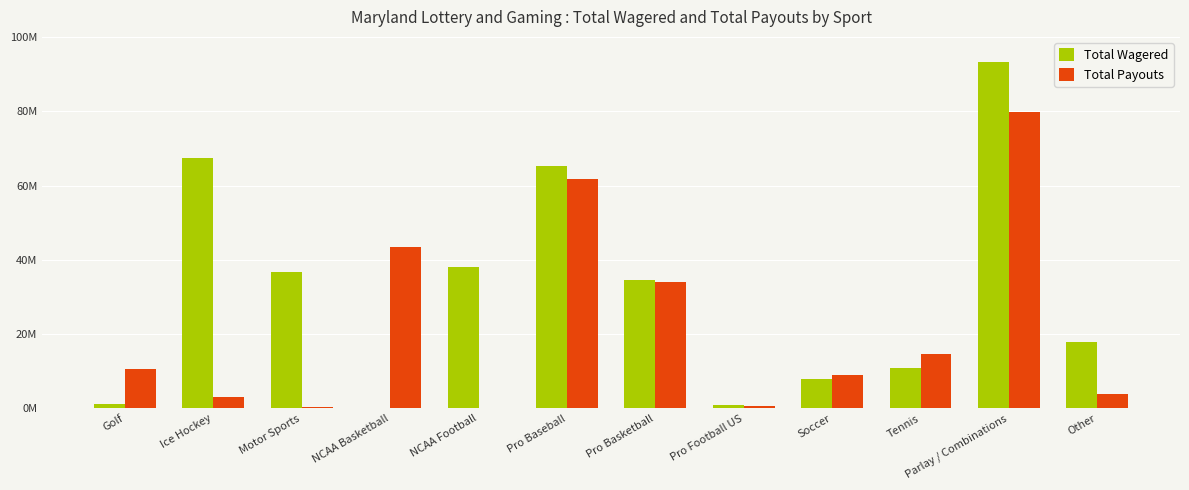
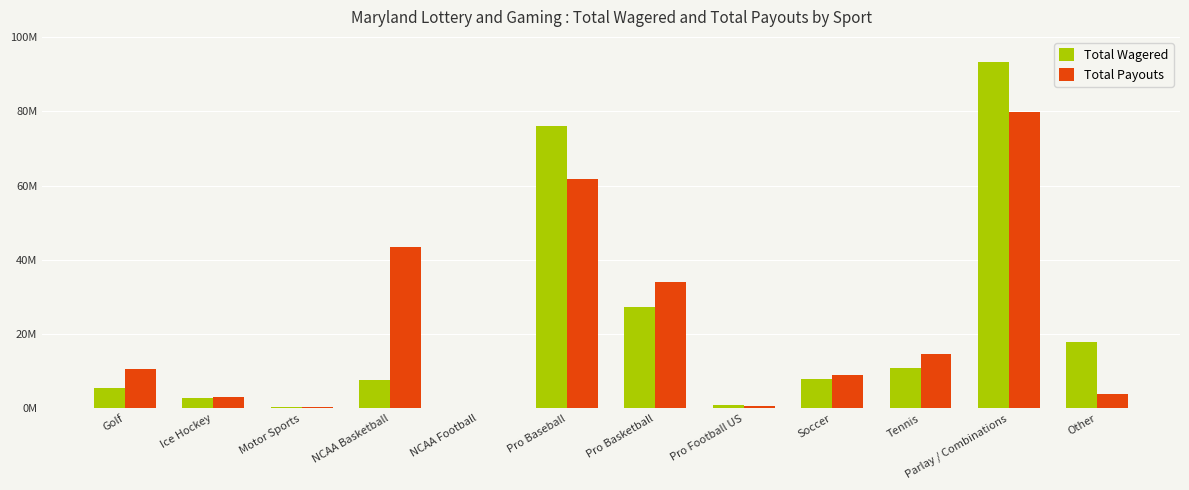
Total Wagered, Golf: 1000000 -> 6000000
Total Wagered, Ice Hockey: 68000000 -> 3000000
Total Wagered, Motor Sports: 37000000 -> 0
Total Wagered, NCAA Basketball: 0 -> 8000000
Total Wagered, NCAA Football: 38000000 -> 0
Total Wagered, Pro Baseball: 65000000 -> 76000000
Total Wagered, Pro Basketball: 34000000 -> 27000000
